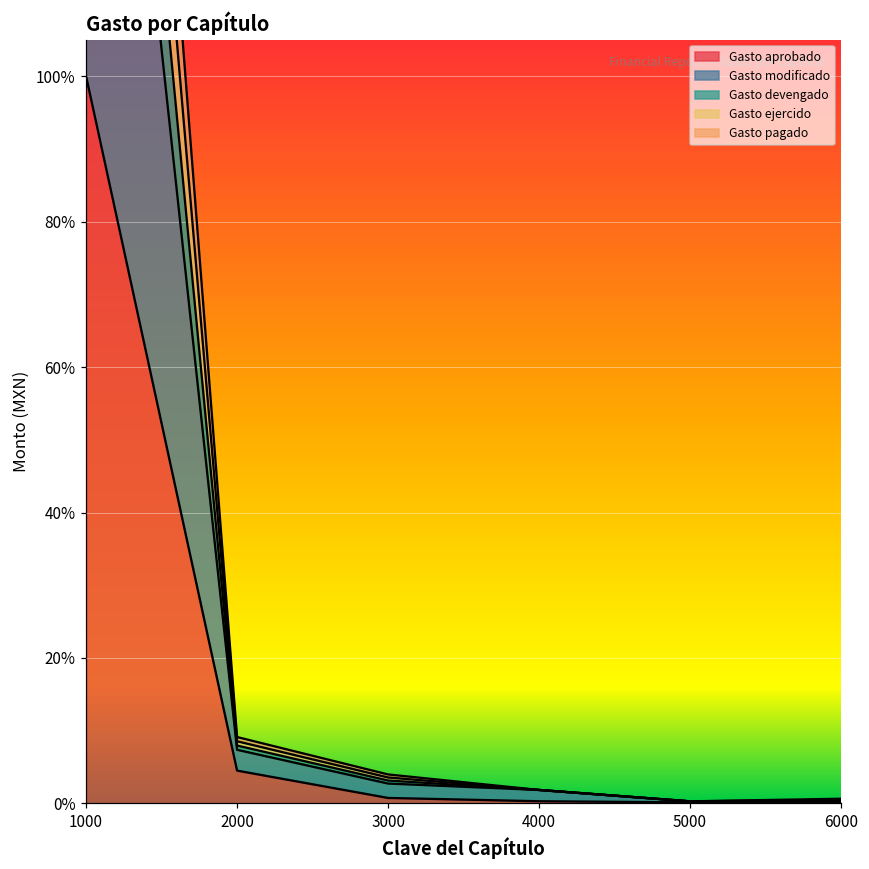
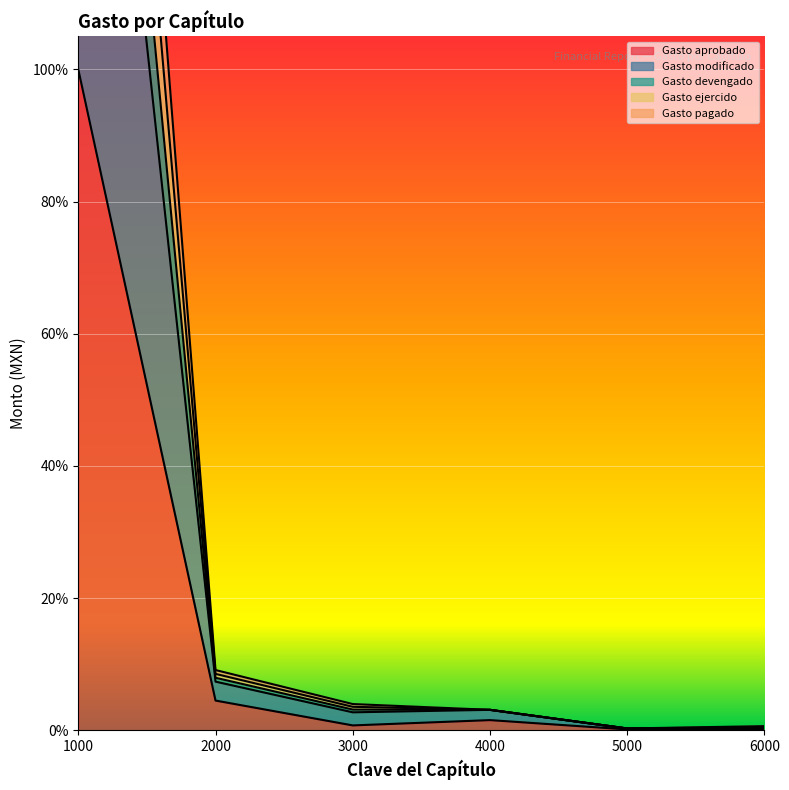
Gasto aprobado, 4000: 0% -> 2%
